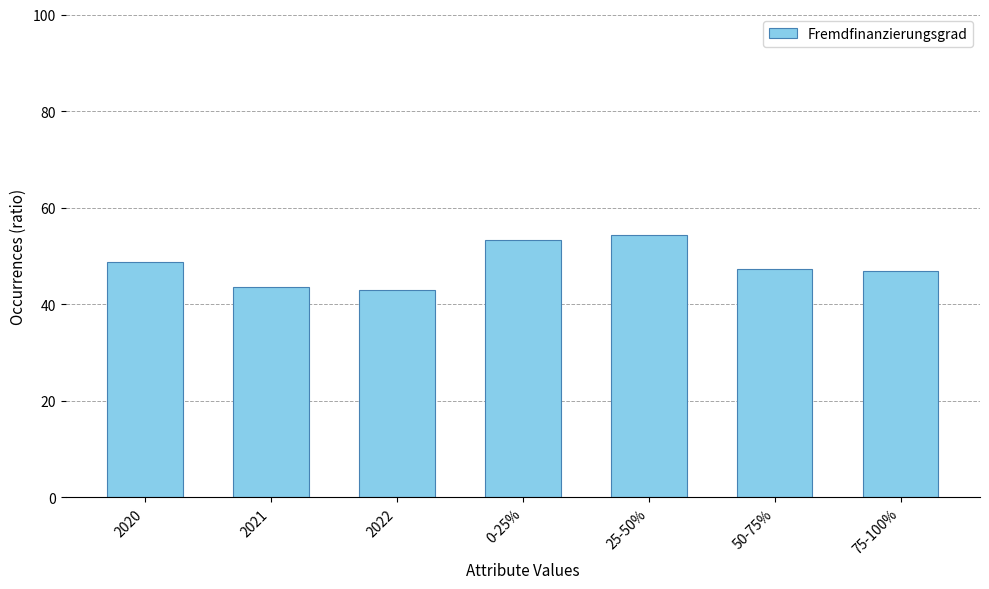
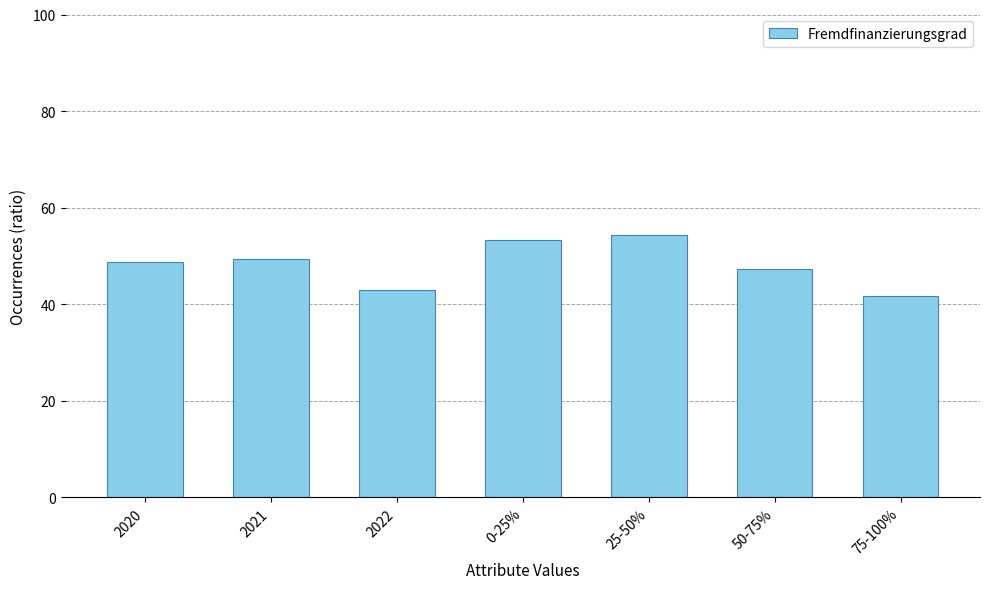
2021: 44 -> 49
75-100%: 47 -> 42
